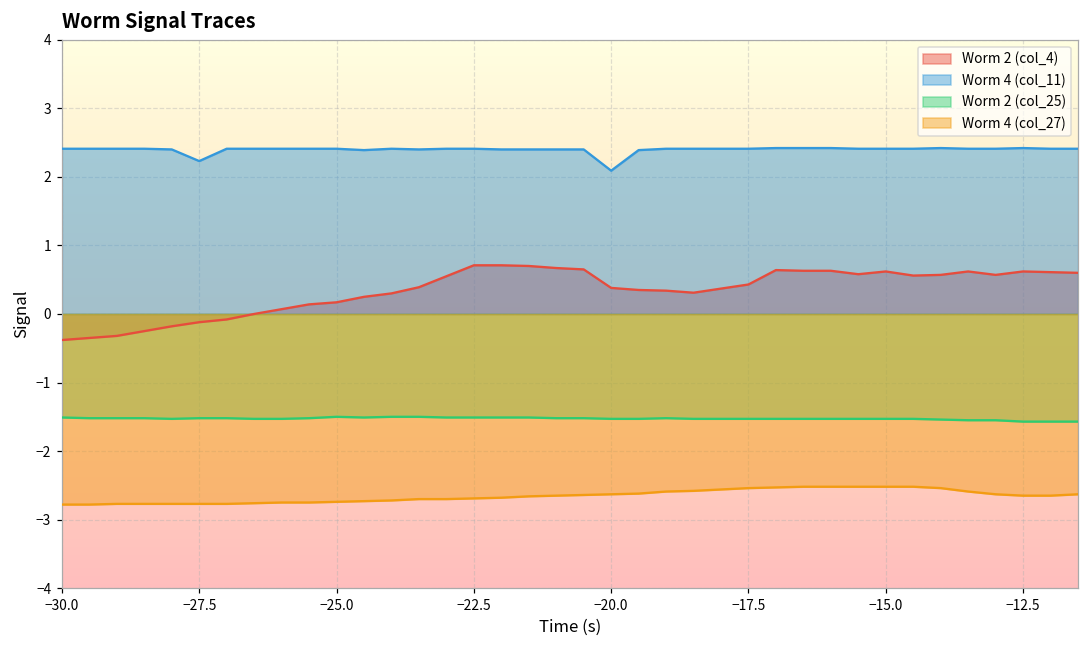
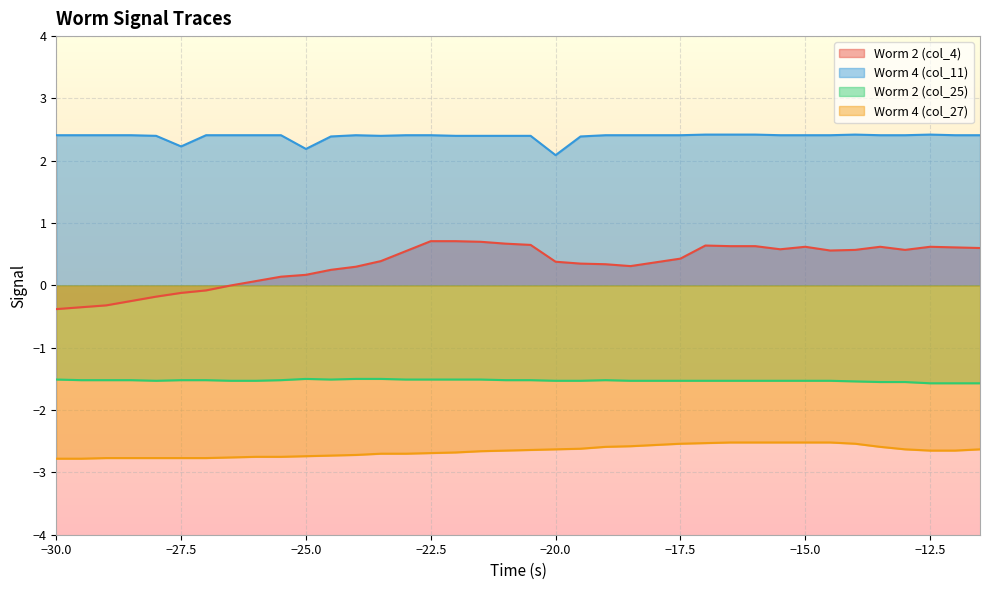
Worm 4 (col_11), −25.0: 2.4 -> 2.2
